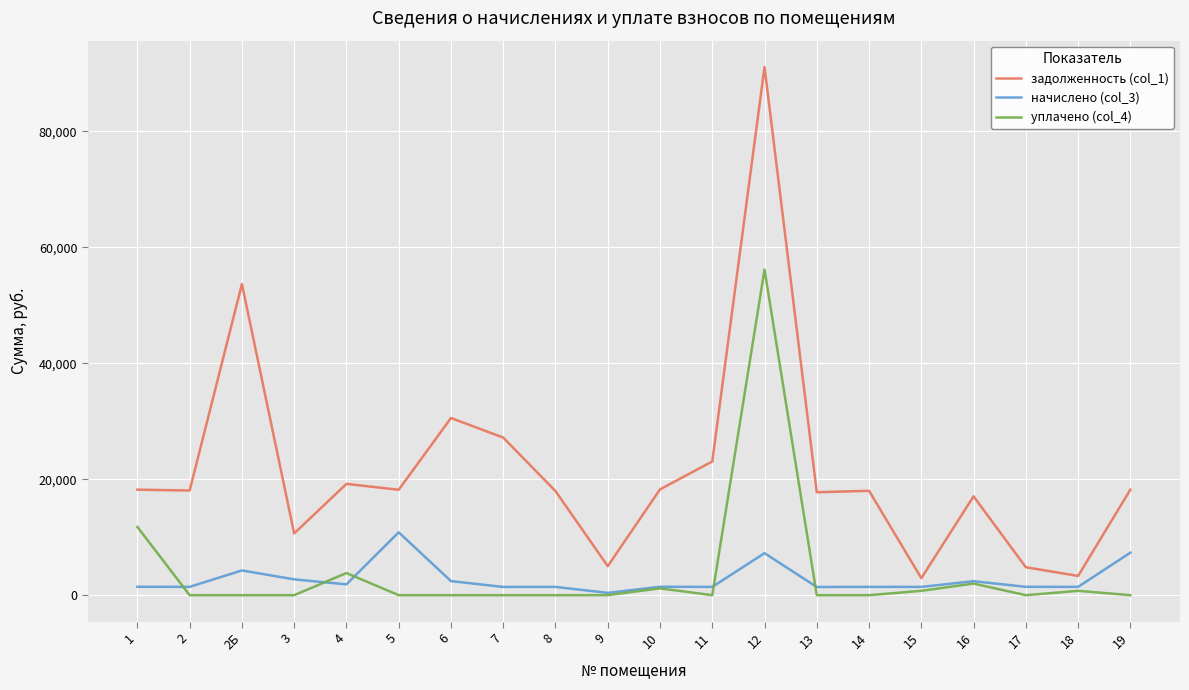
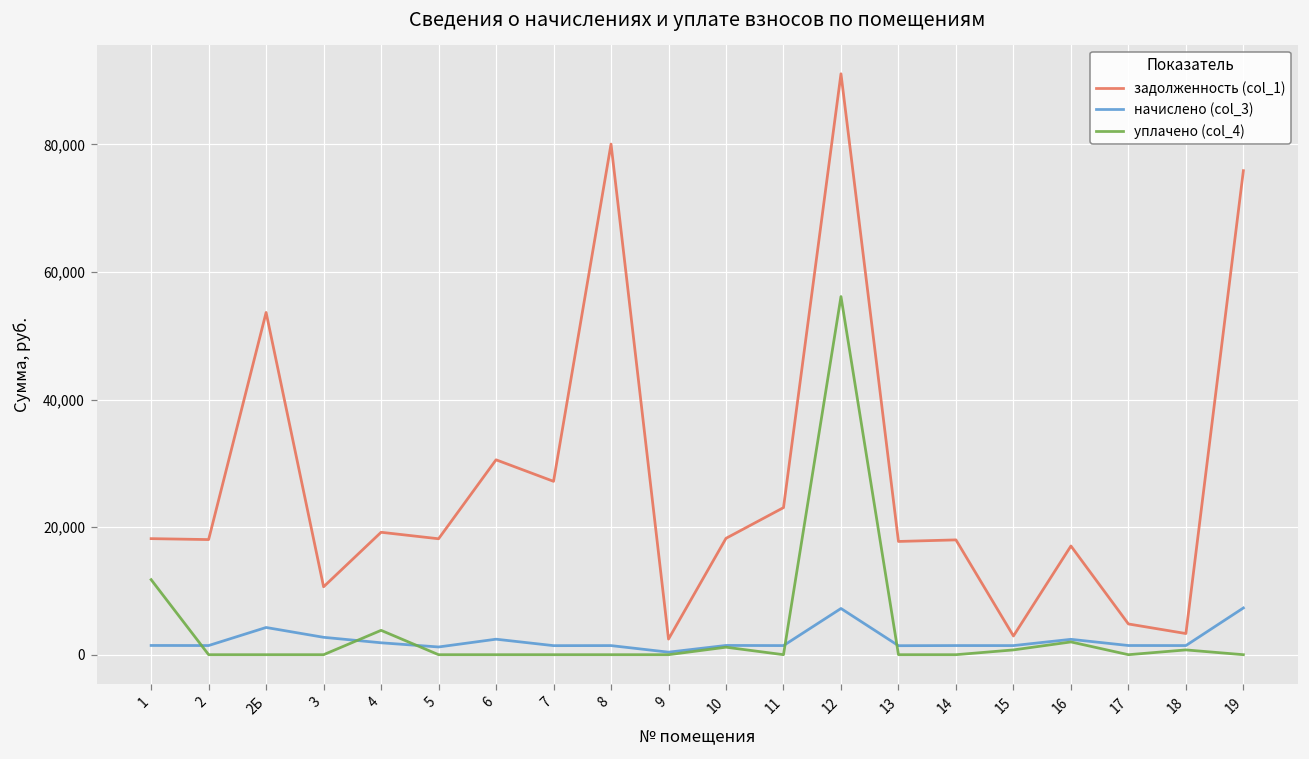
начислено (col_3), 5: 11,000 -> 1,000
задолженность (col_1), 8: 18,000 -> 80,000
задолженность (col_1), 9: 5,000 -> 2,000
задолженность (col_1), 19: 18,000 -> 76,000
